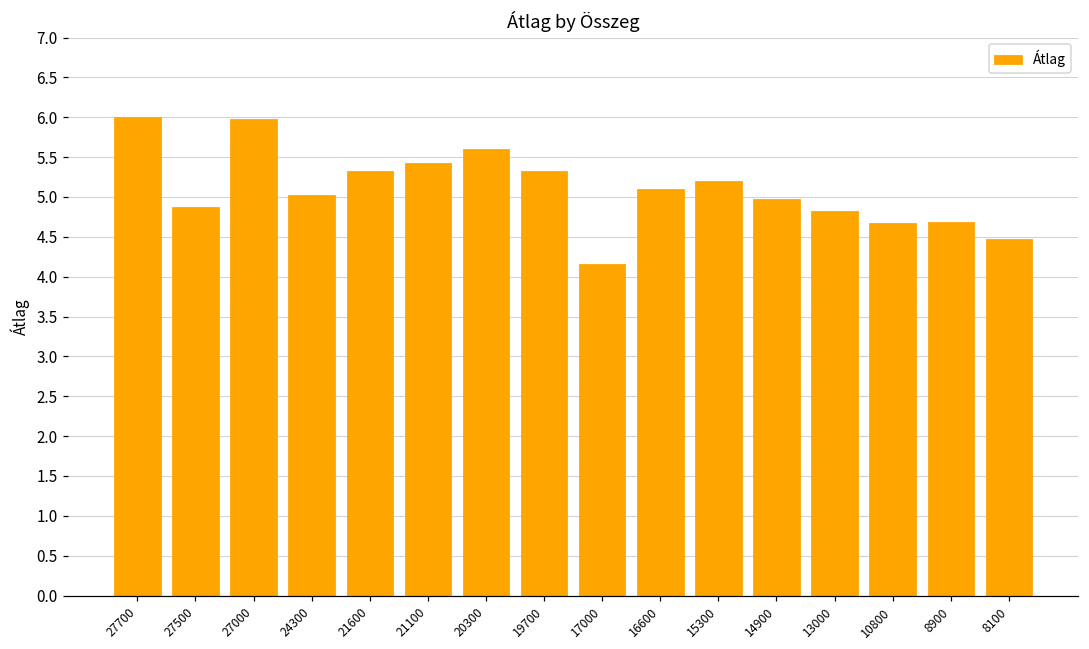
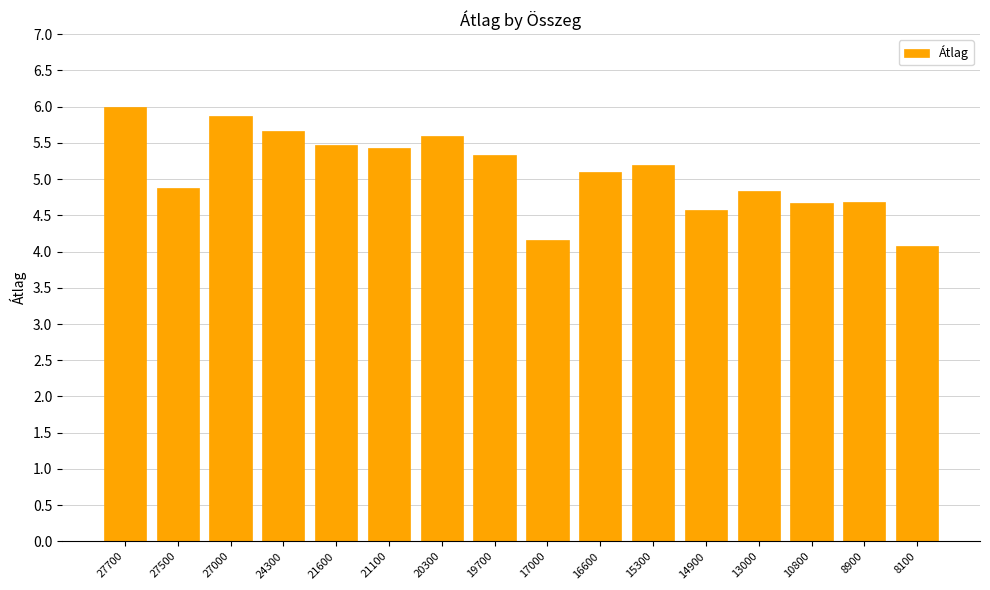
27000: 6.0 -> 5.9
24300: 5.0 -> 5.7
21600: 5.3 -> 5.5
14900: 5.0 -> 4.6
8100: 4.5 -> 4.1
